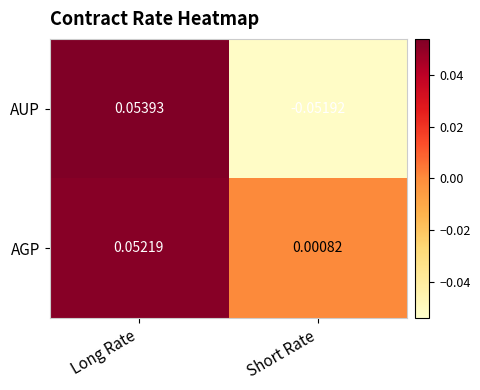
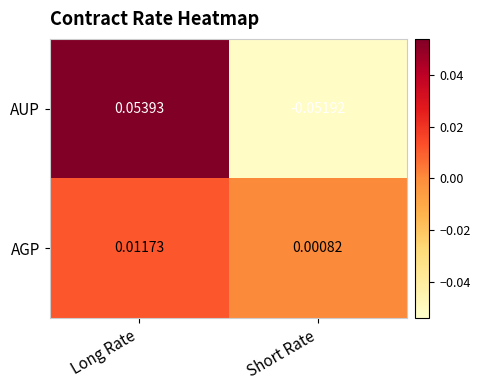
AGP, Long Rate: 0.05219 -> 0.01173
